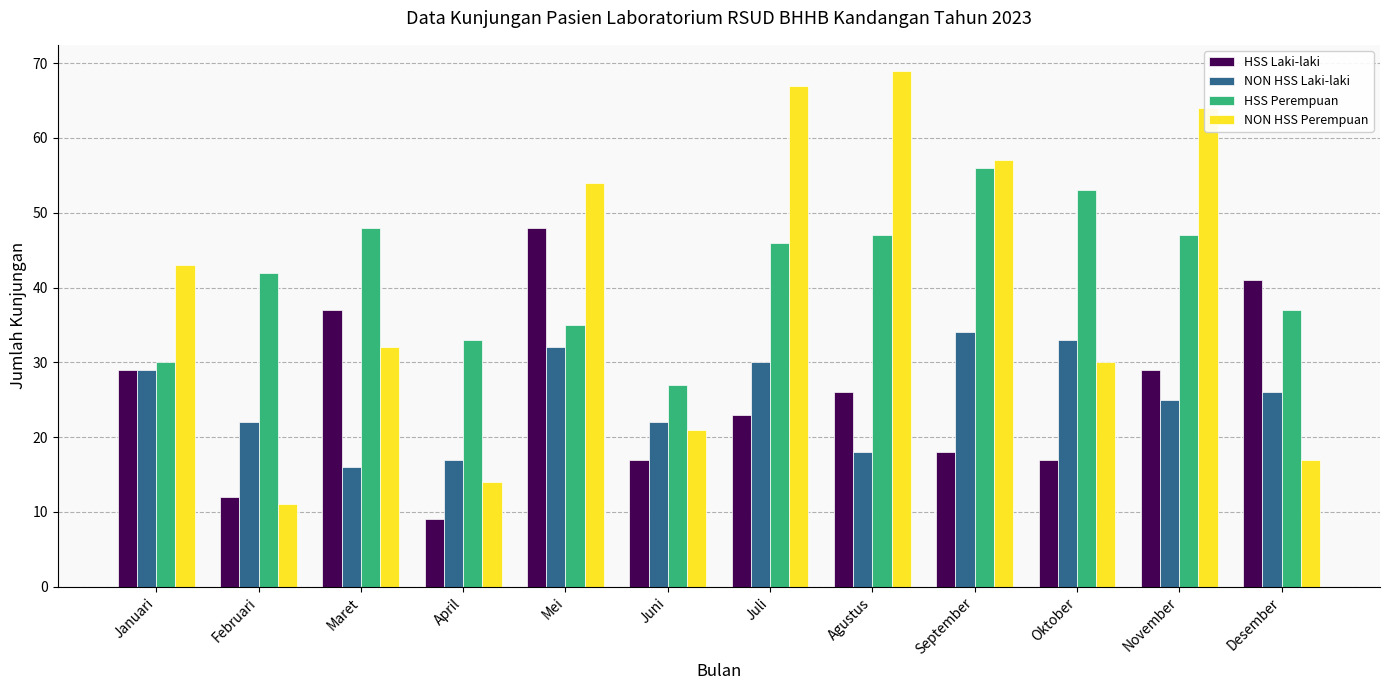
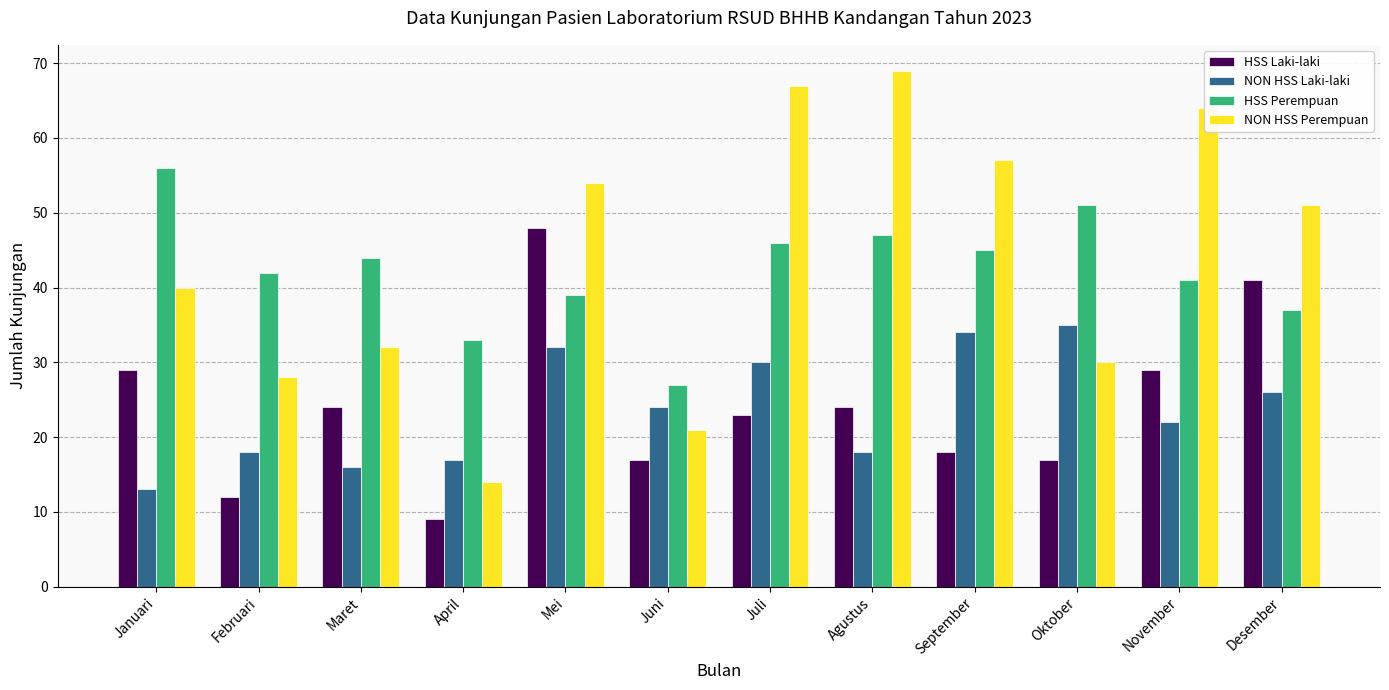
NON HSS Laki-laki, Januari: 29 -> 13
HSS Perempuan, Januari: 30 -> 56
NON HSS Perempuan, Januari: 43 -> 40
NON HSS Laki-laki, Februari: 22 -> 18
NON HSS Perempuan, Februari: 11 -> 28
HSS Laki-laki, Maret: 37 -> 24
HSS Perempuan, Maret: 48 -> 44
HSS Perempuan, Mei: 35 -> 39
NON HSS Laki-laki, Juni: 22 -> 24
HSS Laki-laki, Agustus: 26 -> 24
HSS Perempuan, September: 56 -> 45
NON HSS Laki-laki, Oktober: 33 -> 35
HSS Perempuan, Oktober: 53 -> 51
NON HSS Laki-laki, November: 25 -> 22
HSS Perempuan, November: 47 -> 41
NON HSS Perempuan, Desember: 17 -> 51
